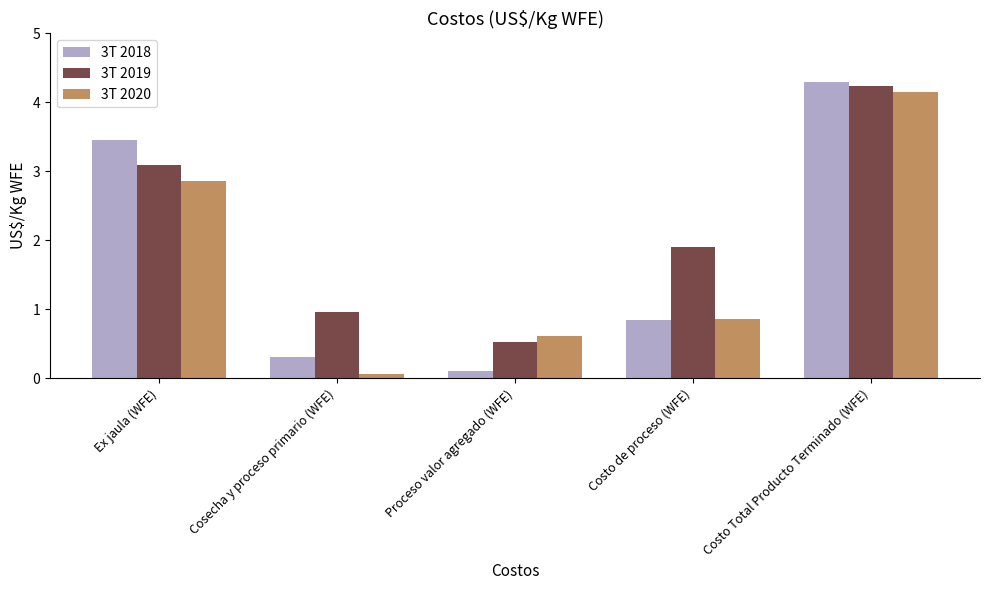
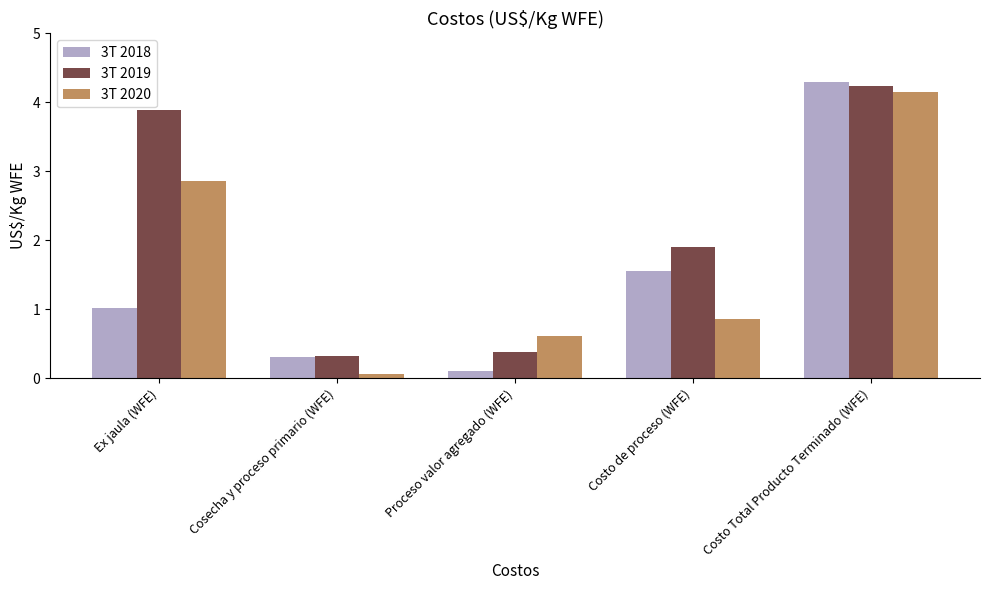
3T 2018, Ex jaula (WFE): 3.5 -> 1.0
3T 2019, Ex jaula (WFE): 3.1 -> 3.9
3T 2019, Cosecha y proceso primario (WFE): 1.0 -> 0.3
3T 2019, Proceso valor agregado (WFE): 0.5 -> 0.4
3T 2018, Costo de proceso (WFE): 0.8 -> 1.6
